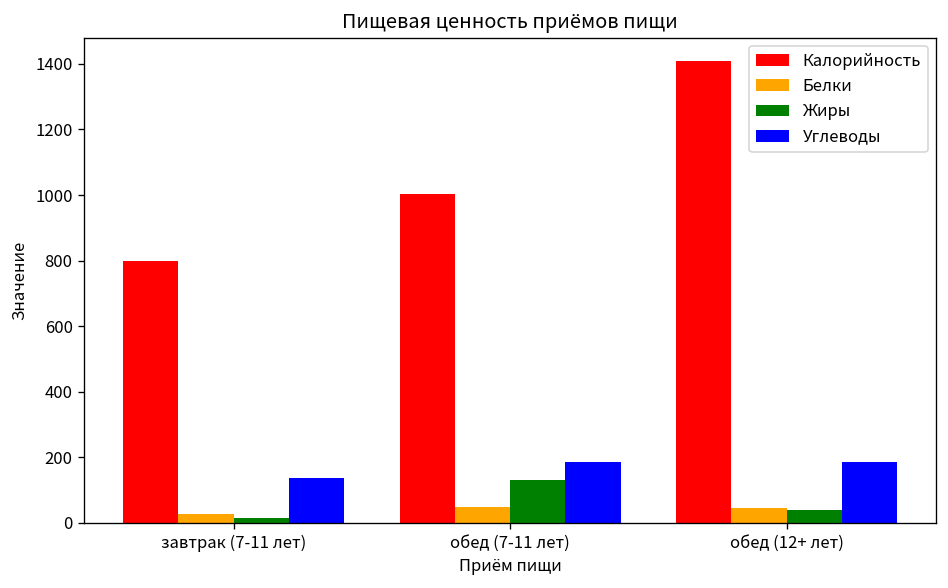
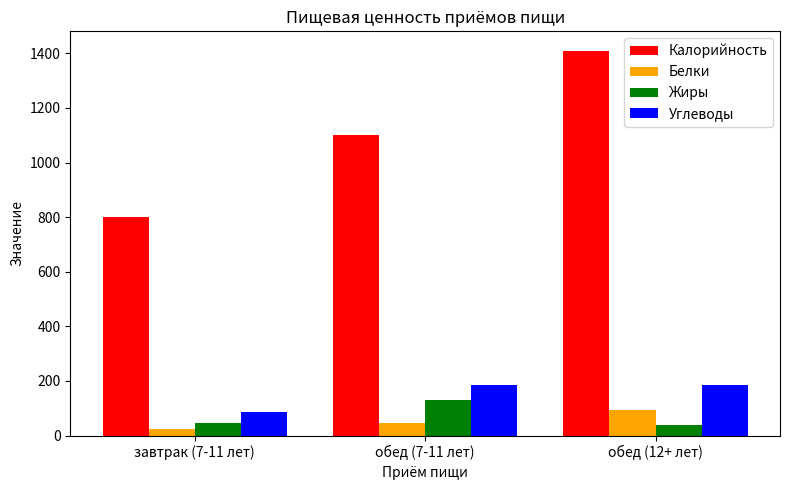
Жиры, завтрак (7-11 лет): 20 -> 50
Углеводы, завтрак (7-11 лет): 140 -> 90
Калорийность, обед (7-11 лет): 1000 -> 1100
Белки, обед (12+ лет): 40 -> 90
